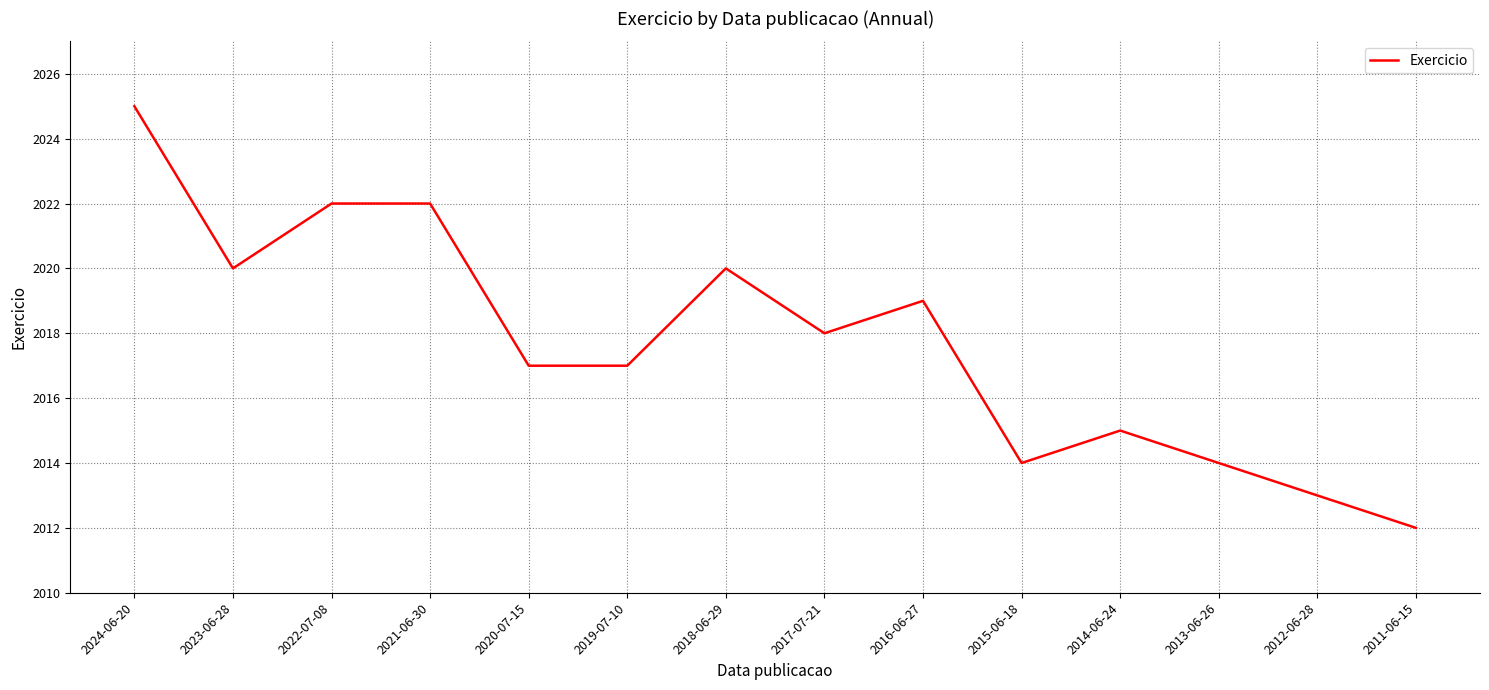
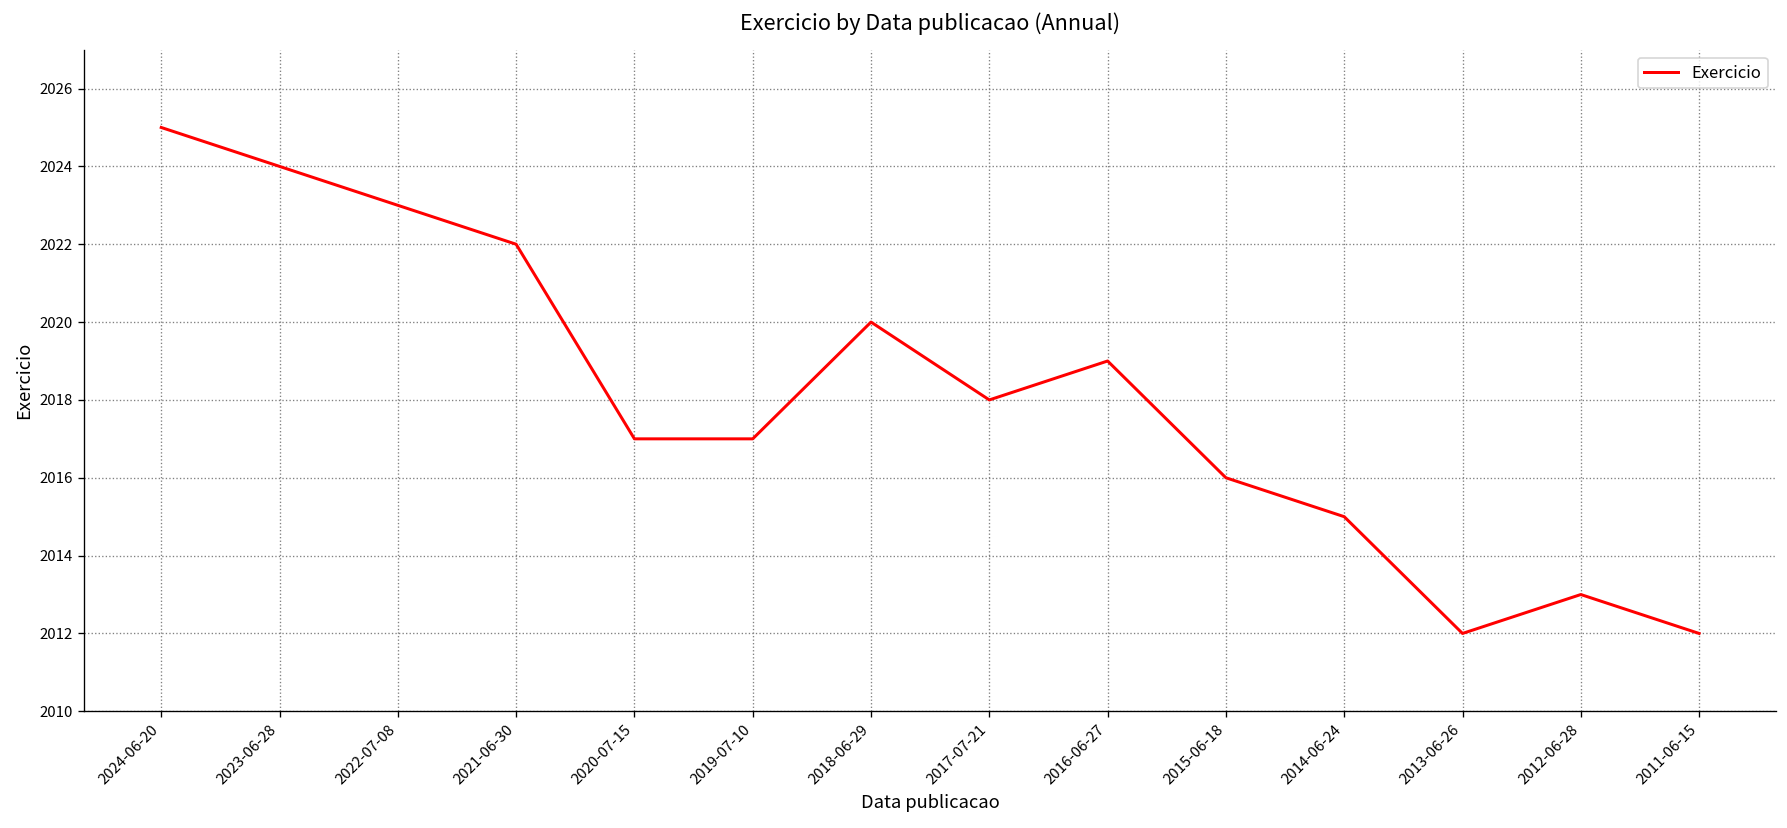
2023-06-28: 2020 -> 2024
2022-07-08: 2022 -> 2023
2015-06-18: 2014 -> 2016
2013-06-26: 2014 -> 2012
